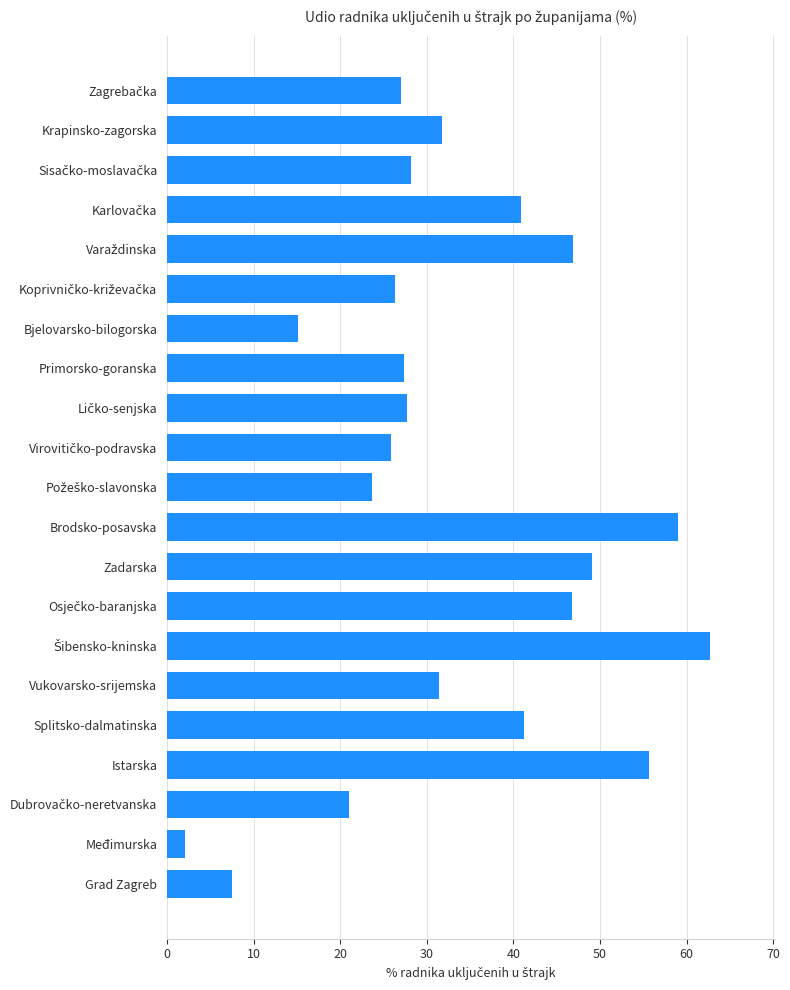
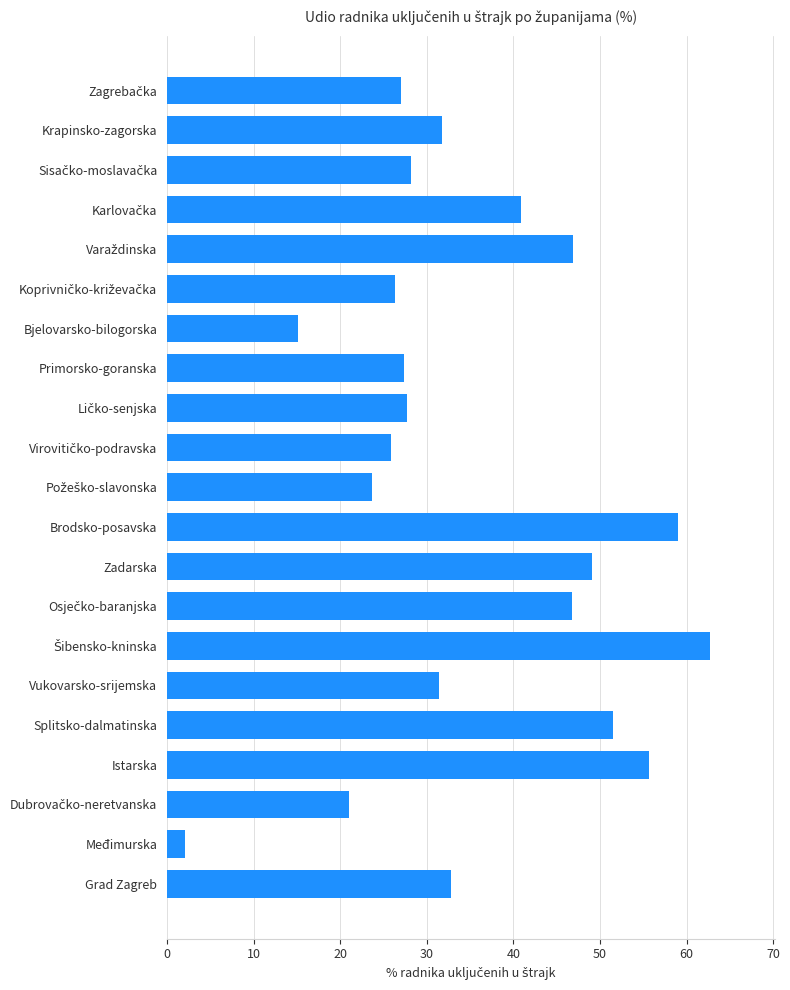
Splitsko-dalmatinska: 41 -> 52
Grad Zagreb: 7 -> 33
